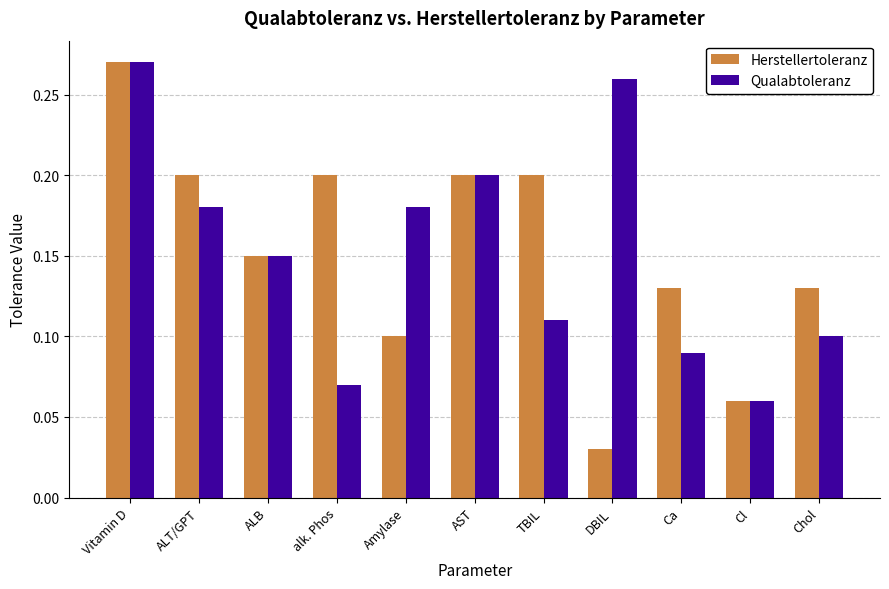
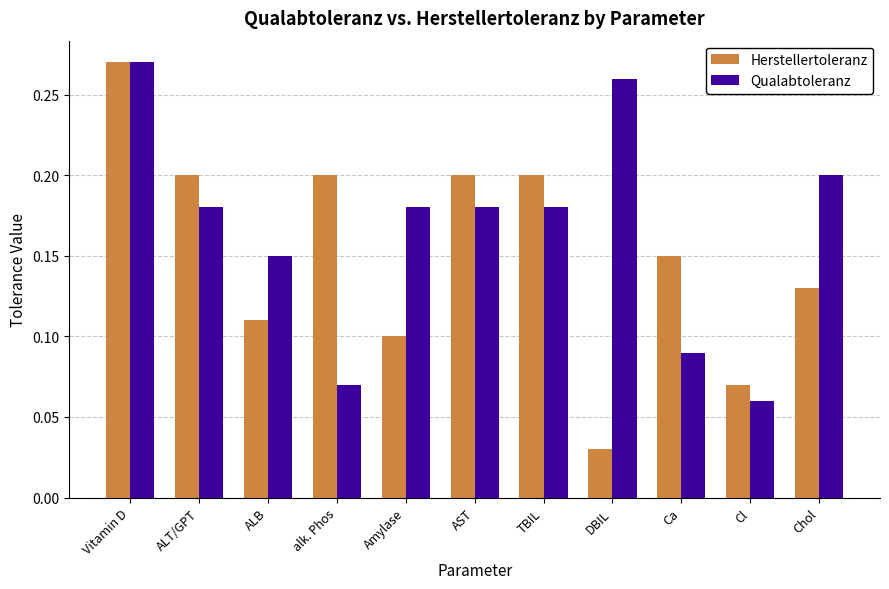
Herstellertoleranz, ALB: 0.15 -> 0.11
Qualabtoleranz, AST: 0.20 -> 0.18
Qualabtoleranz, TBIL: 0.11 -> 0.18
Herstellertoleranz, Ca: 0.13 -> 0.15
Herstellertoleranz, Cl: 0.06 -> 0.07
Qualabtoleranz, Chol: 0.1 -> 0.2
